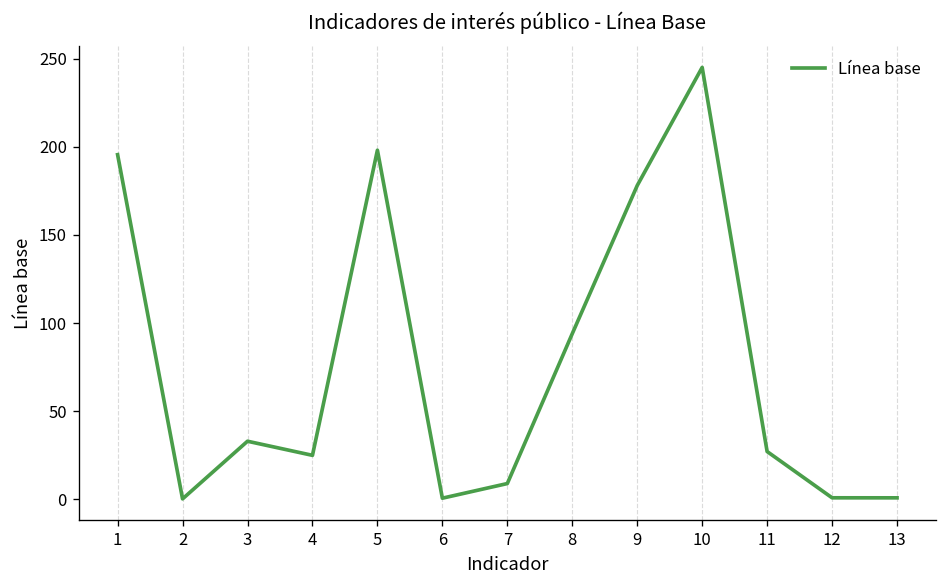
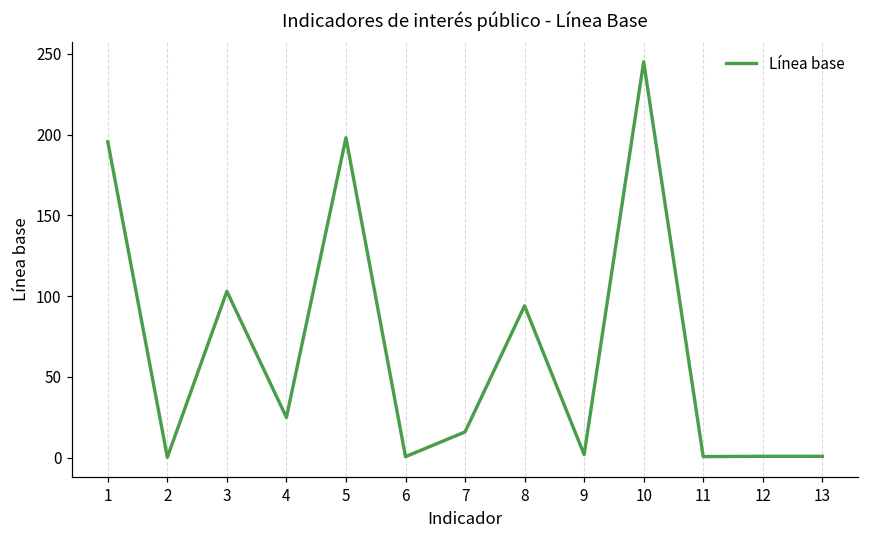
3: 33 -> 103
7: 9 -> 16
9: 178 -> 2
11: 27 -> 1
